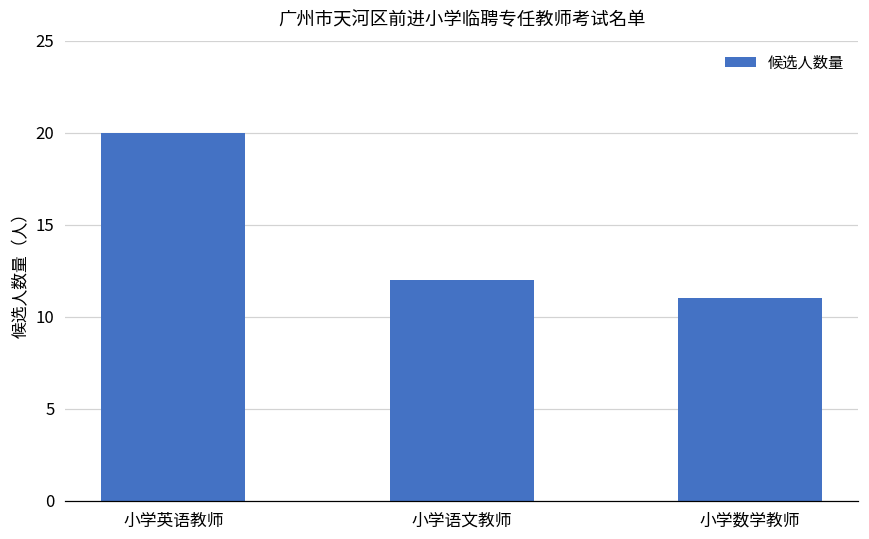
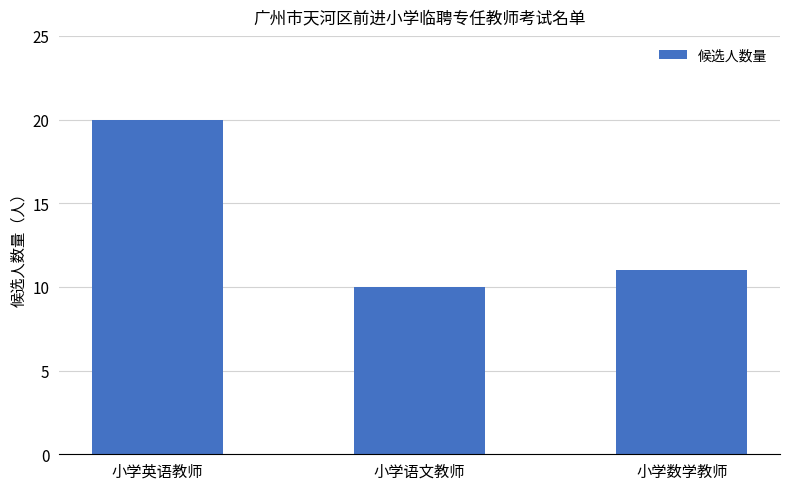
小学语文教师: 12 -> 10
